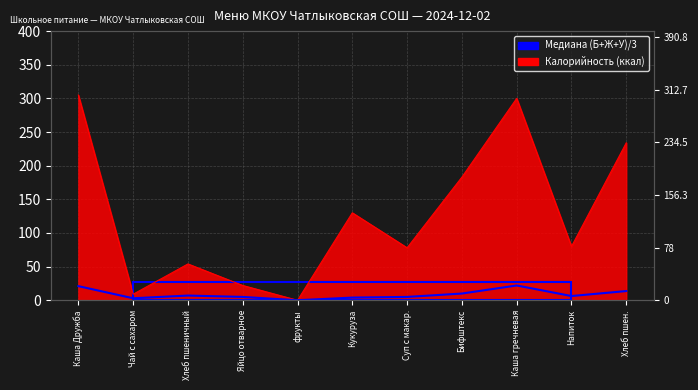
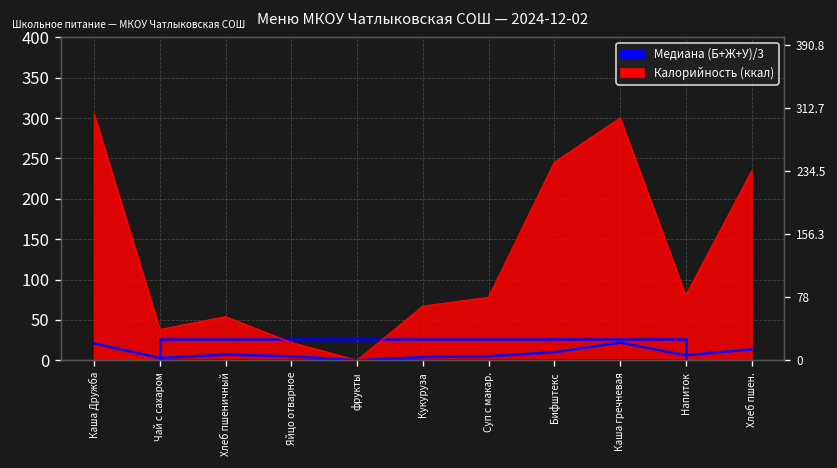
Калорийность (ккал), Чай с сахаром: 10 -> 40
Калорийность (ккал), Кукуруза: 130 -> 70
Калорийность (ккал), Бифштекс: 180 -> 250
